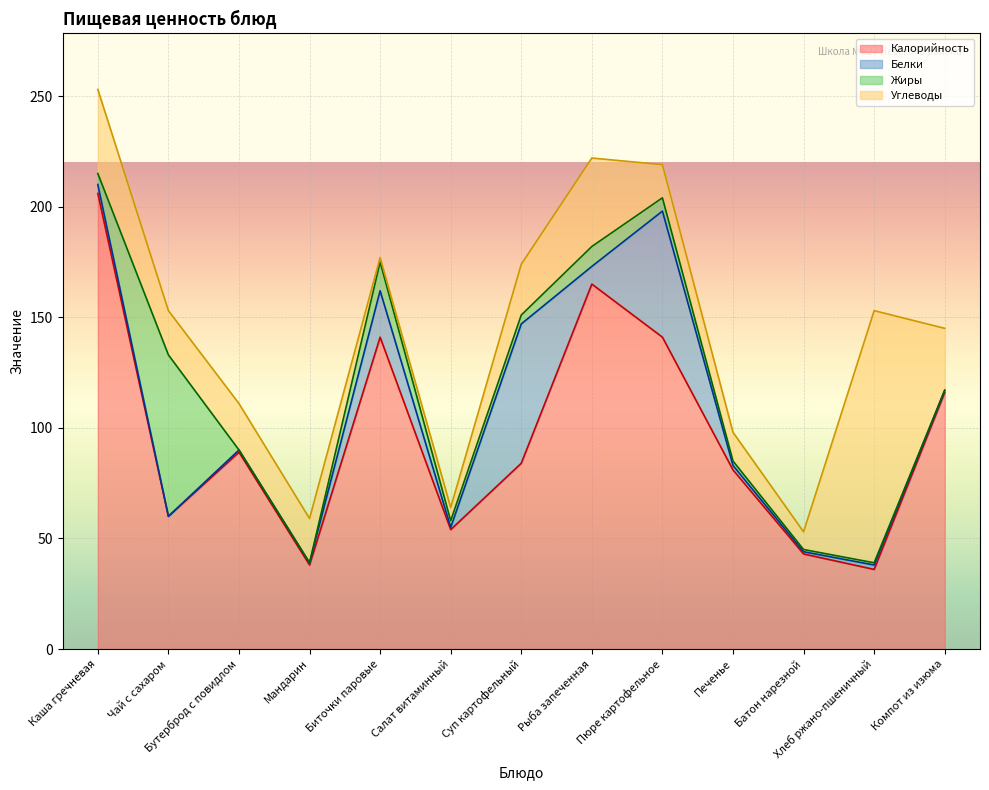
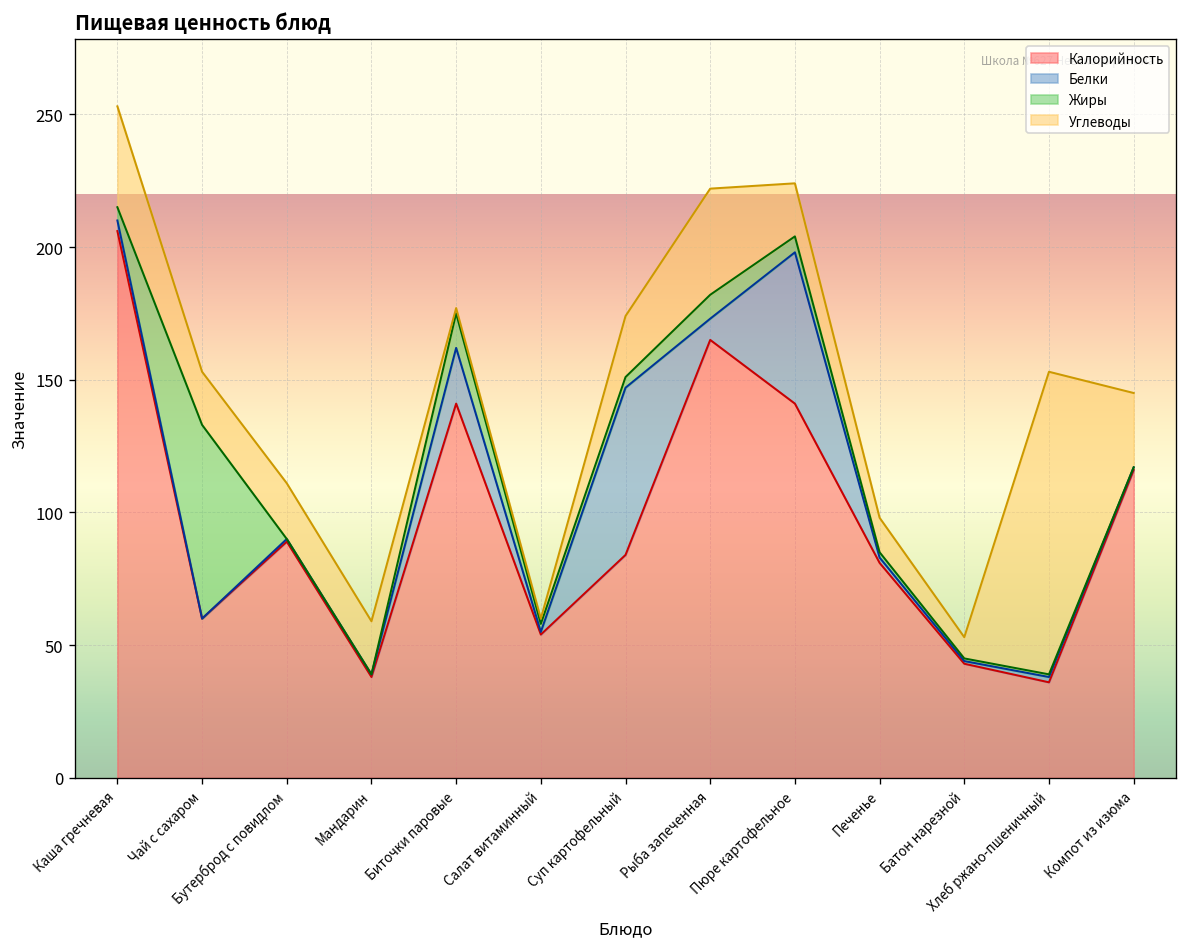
Углеводы, Салат витаминный: 6 -> 2
Углеводы, Пюре картофельное: 15 -> 20
